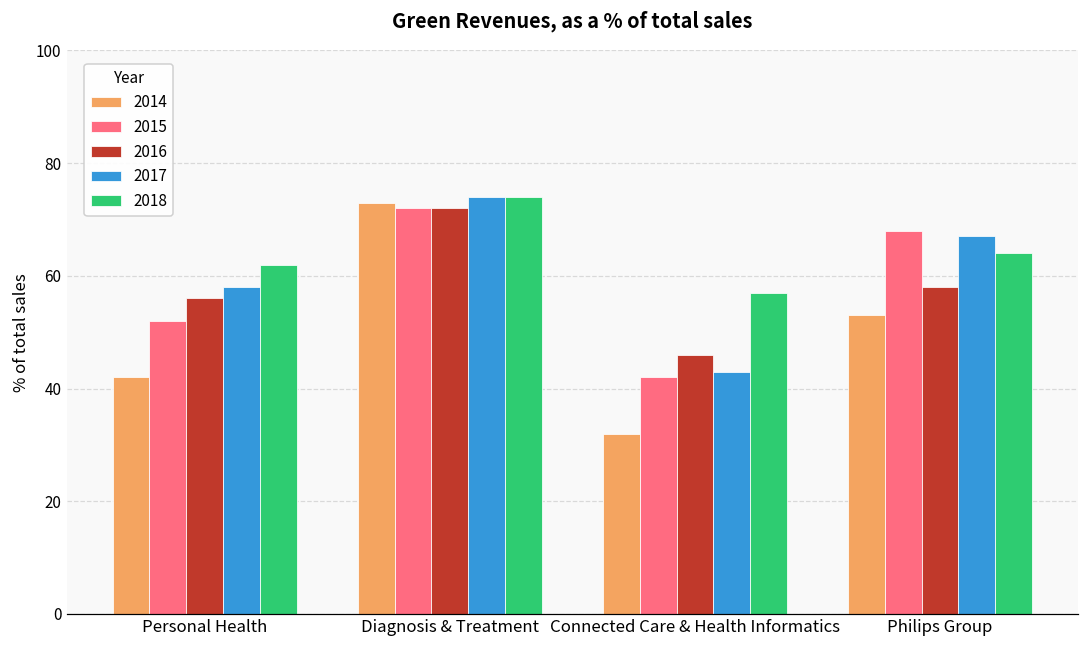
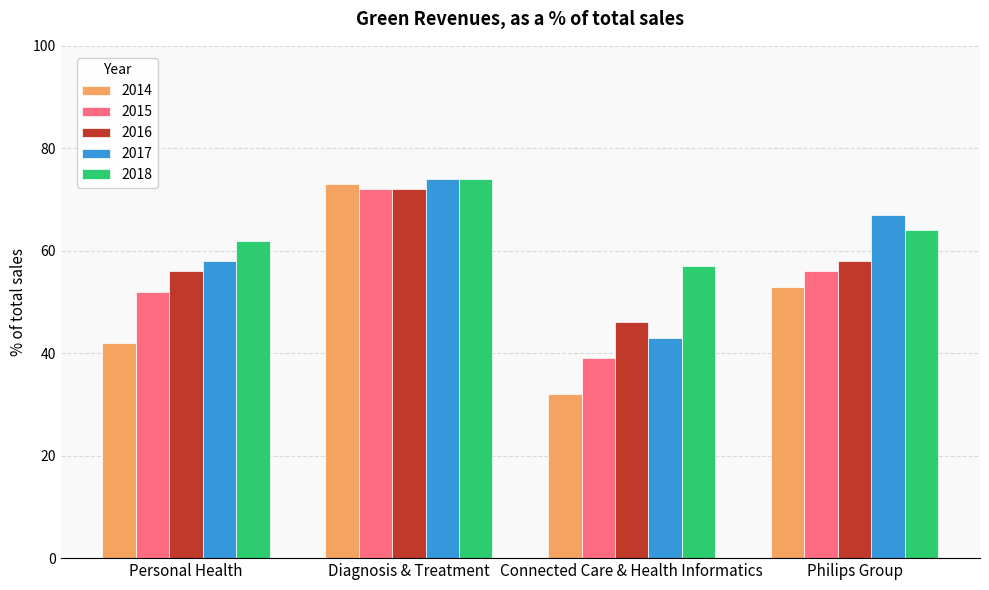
2015, Connected Care & Health Informatics: 42 -> 39
2015, Philips Group: 68 -> 56
